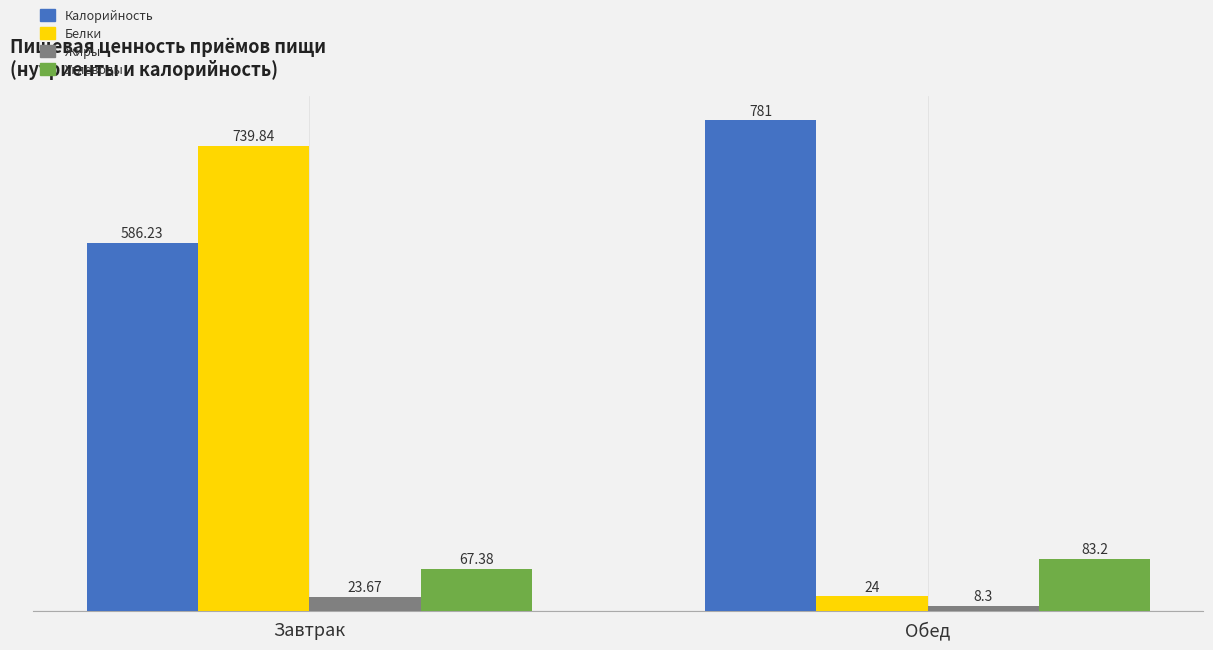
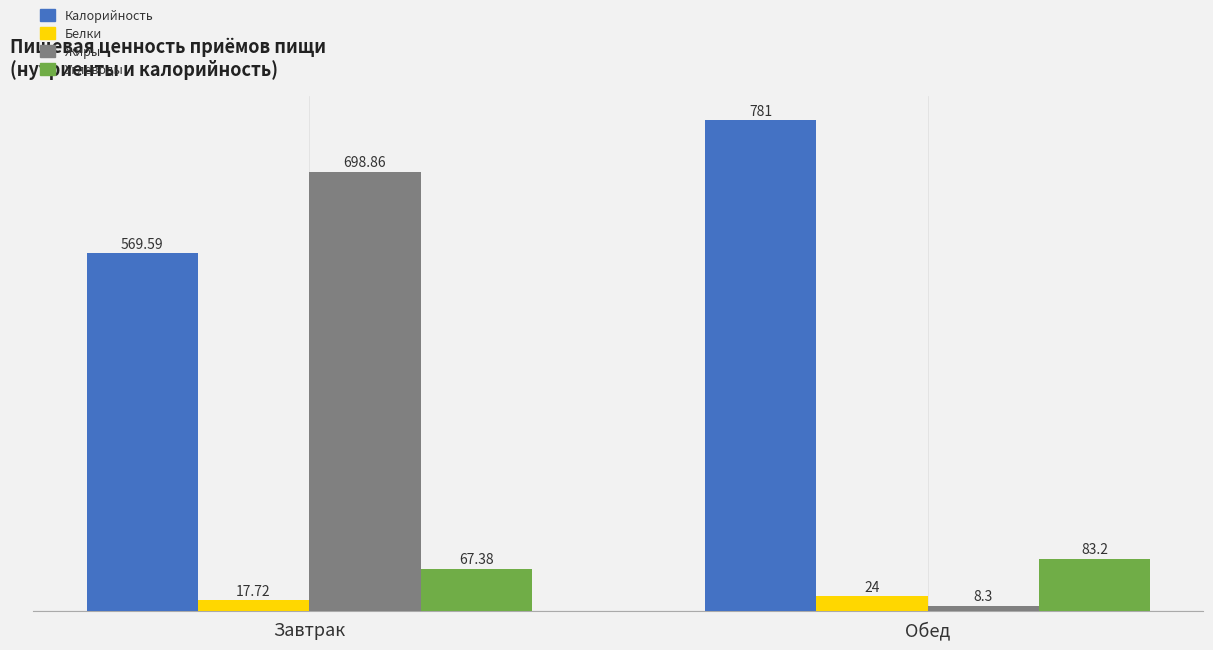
Калорийность, Завтрак: 586.23 -> 569.59
Белки, Завтрак: 739.84 -> 17.72
Жиры, Завтрак: 23.67 -> 698.86
